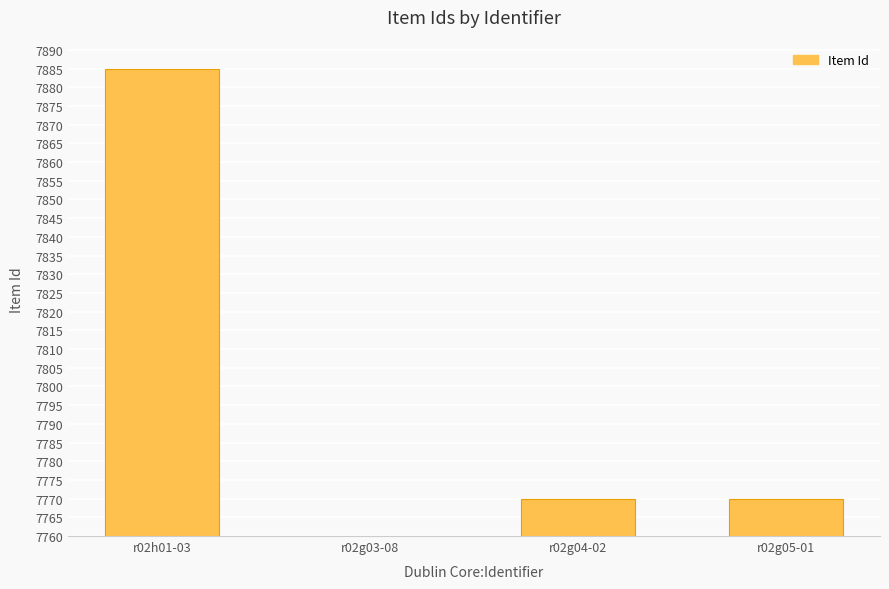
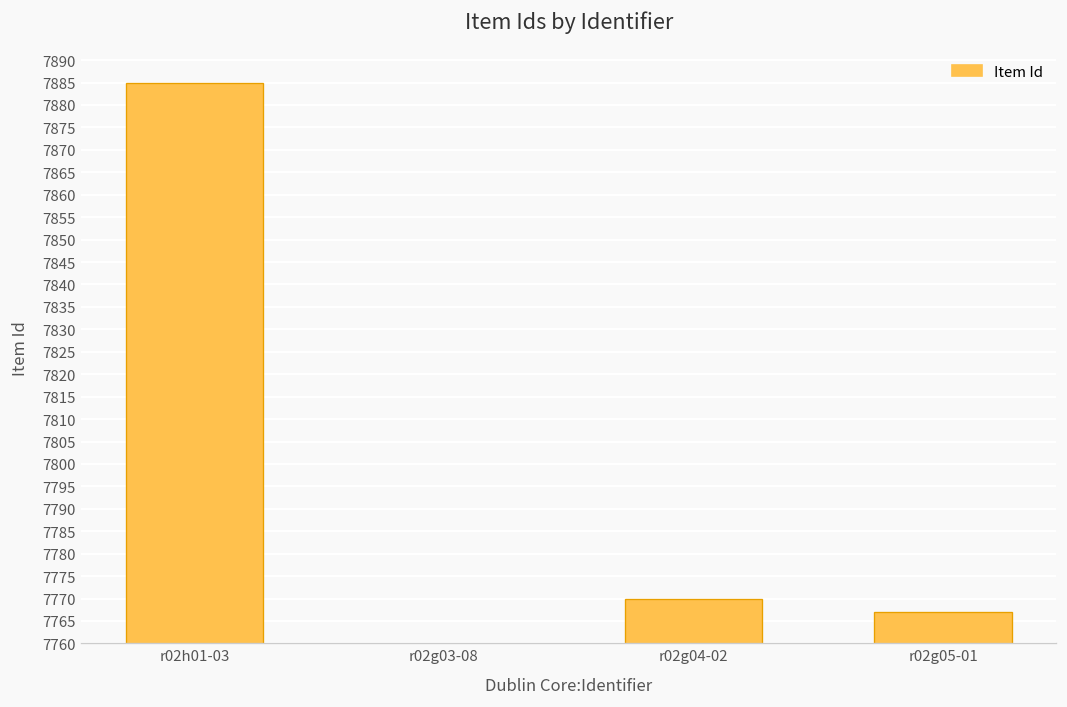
r02g05-01: 7770 -> 7767
